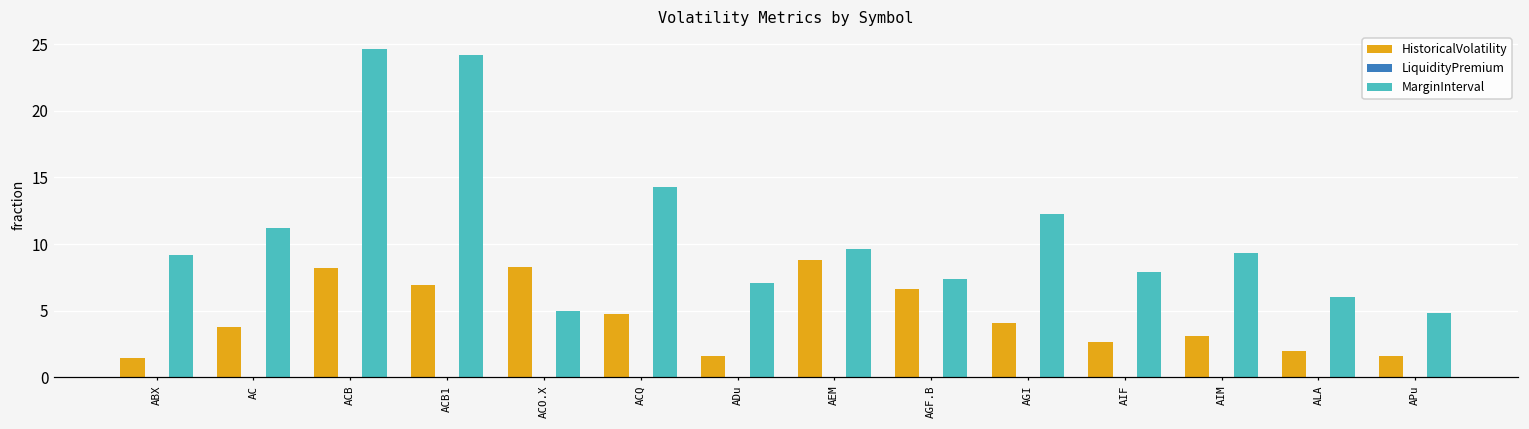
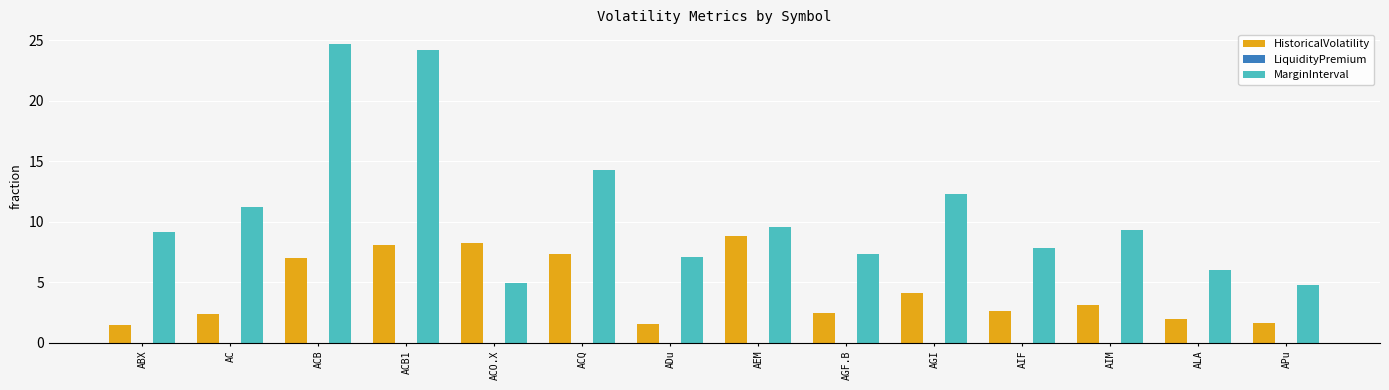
HistoricalVolatility, AC: 3.7 -> 2.4
HistoricalVolatility, ACB: 8.2 -> 7.0
HistoricalVolatility, ACB1: 7.0 -> 8.1
HistoricalVolatility, ACQ: 4.8 -> 7.3
HistoricalVolatility, AGF.B: 6.6 -> 2.5
